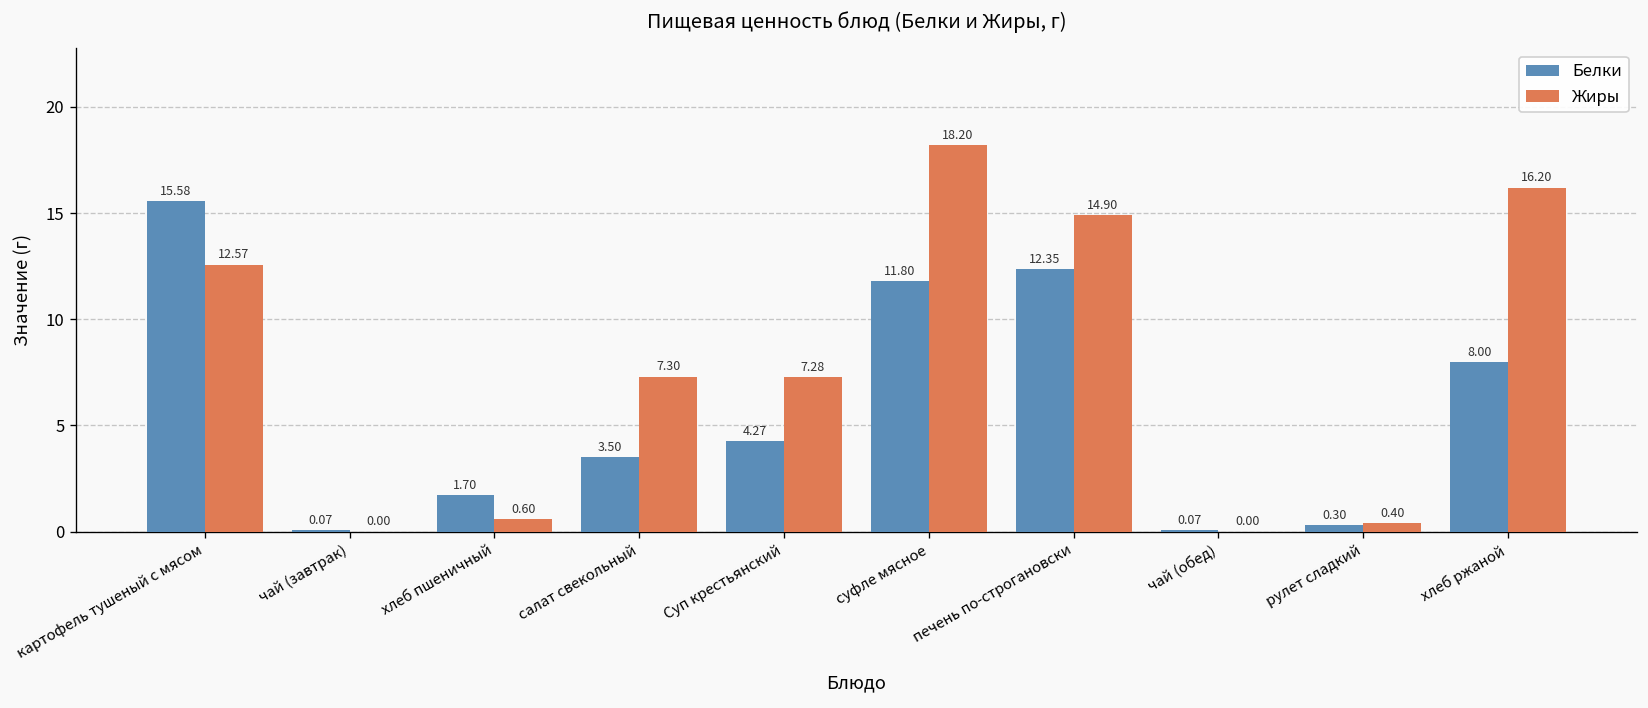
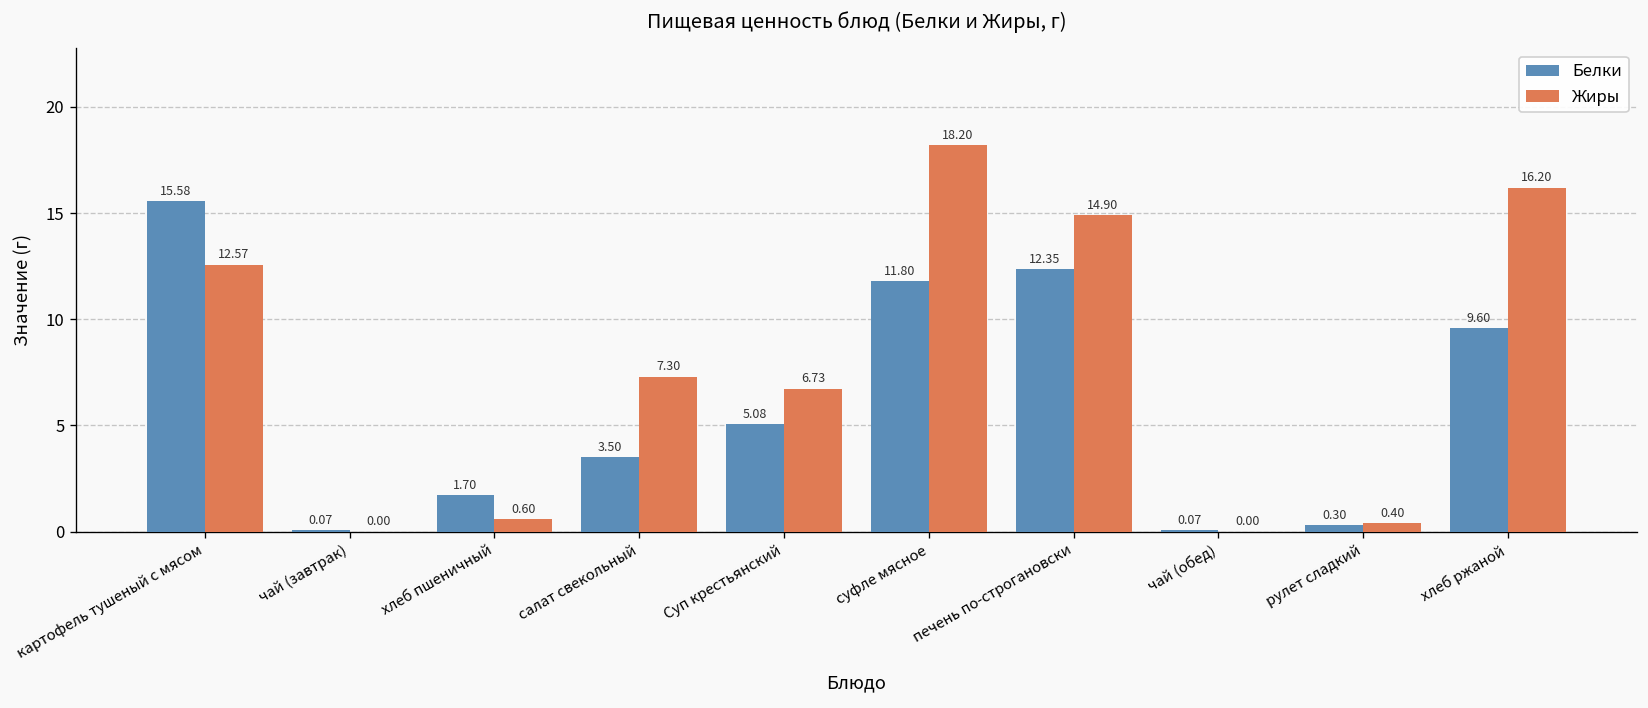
Белки, Суп крестьянский: 4.27 -> 5.08
Жиры, Суп крестьянский: 7.28 -> 6.73
Белки, хлеб ржаной: 8.00 -> 9.60
